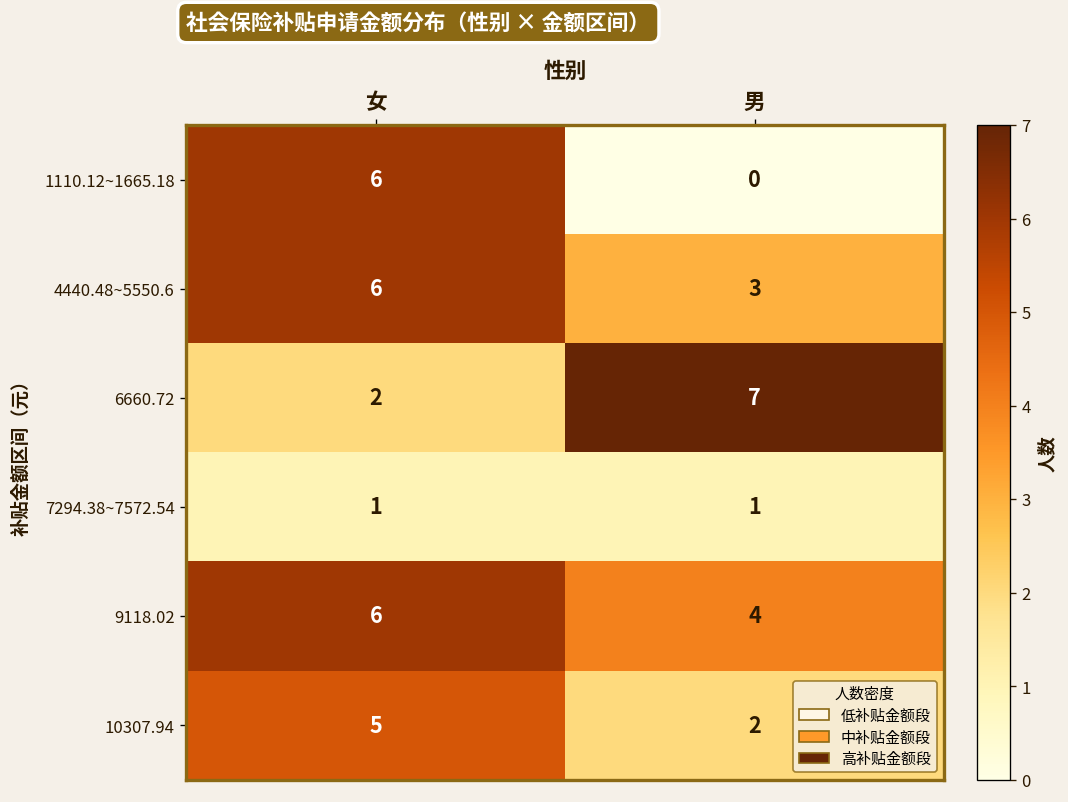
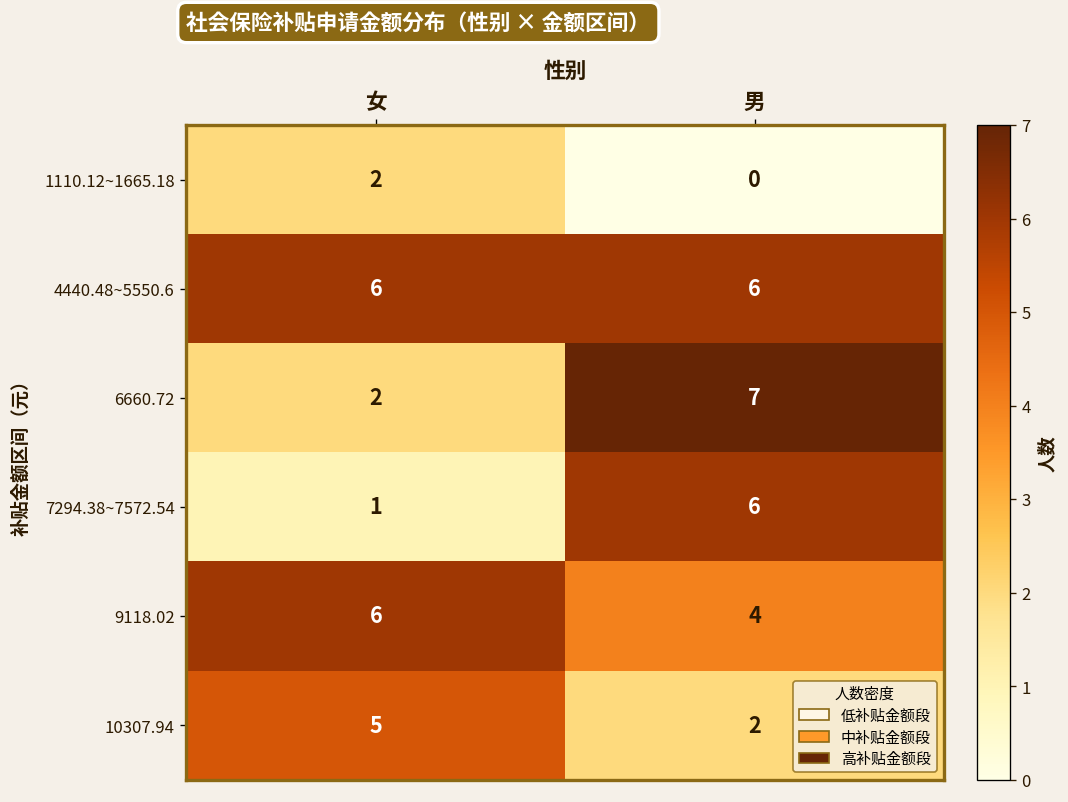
1110.12~1665.18, 女: 6 -> 2
4440.48~5550.6, 男: 3 -> 6
7294.38~7572.54, 男: 1 -> 6
